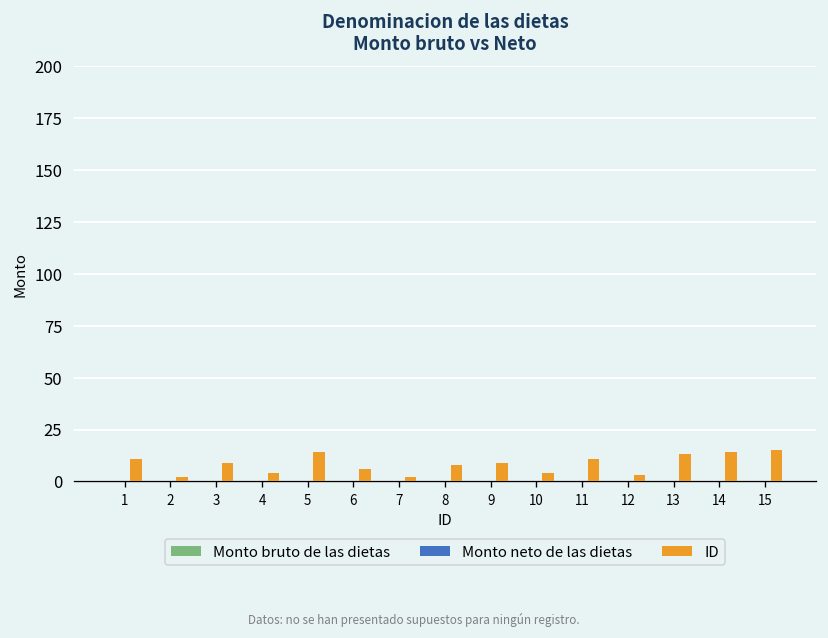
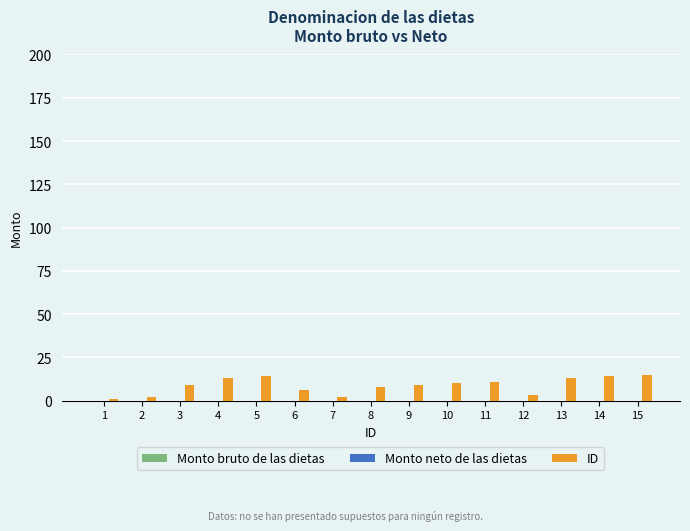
ID, 1: 11 -> 1
ID, 4: 4 -> 13
ID, 10: 4 -> 10
